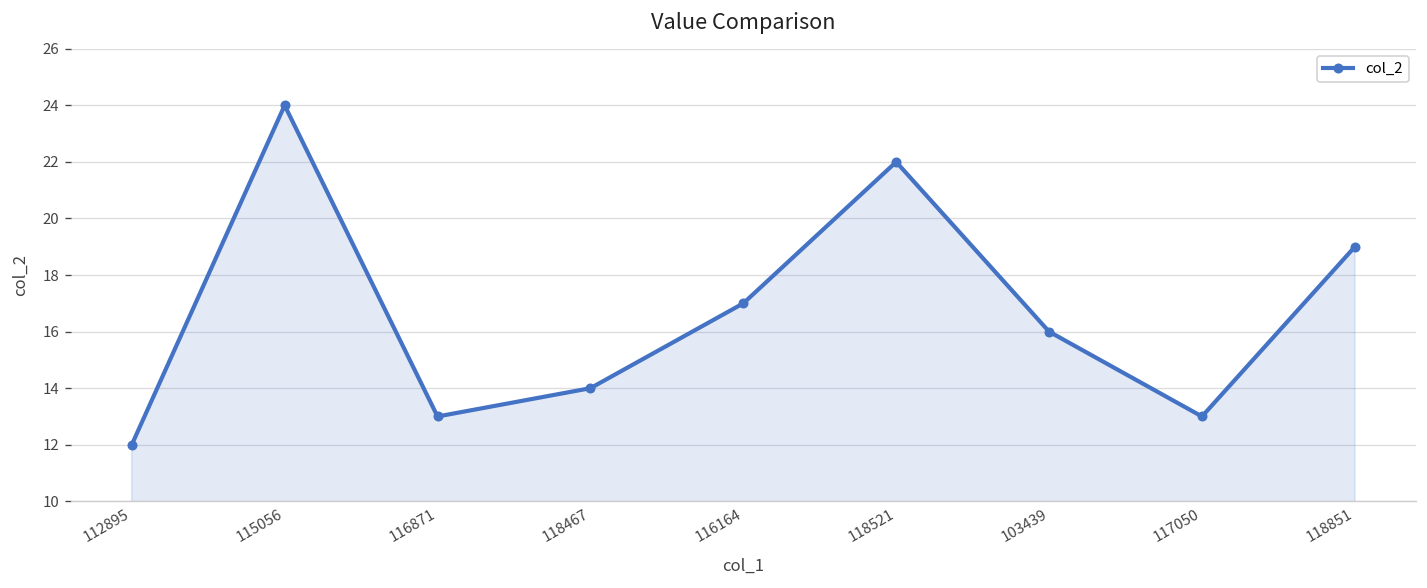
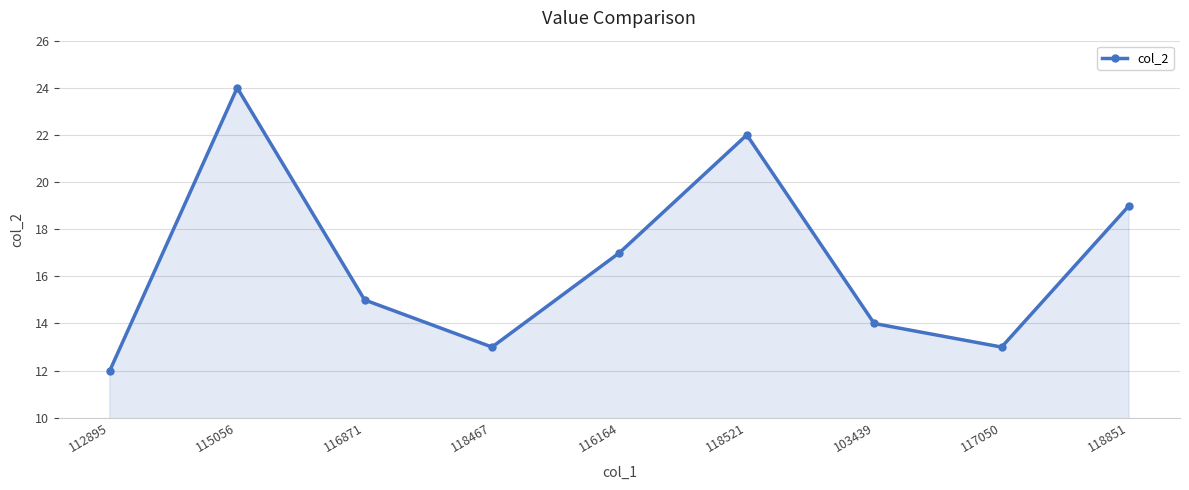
116871: 13 -> 15
118467: 14 -> 13
103439: 16 -> 14
